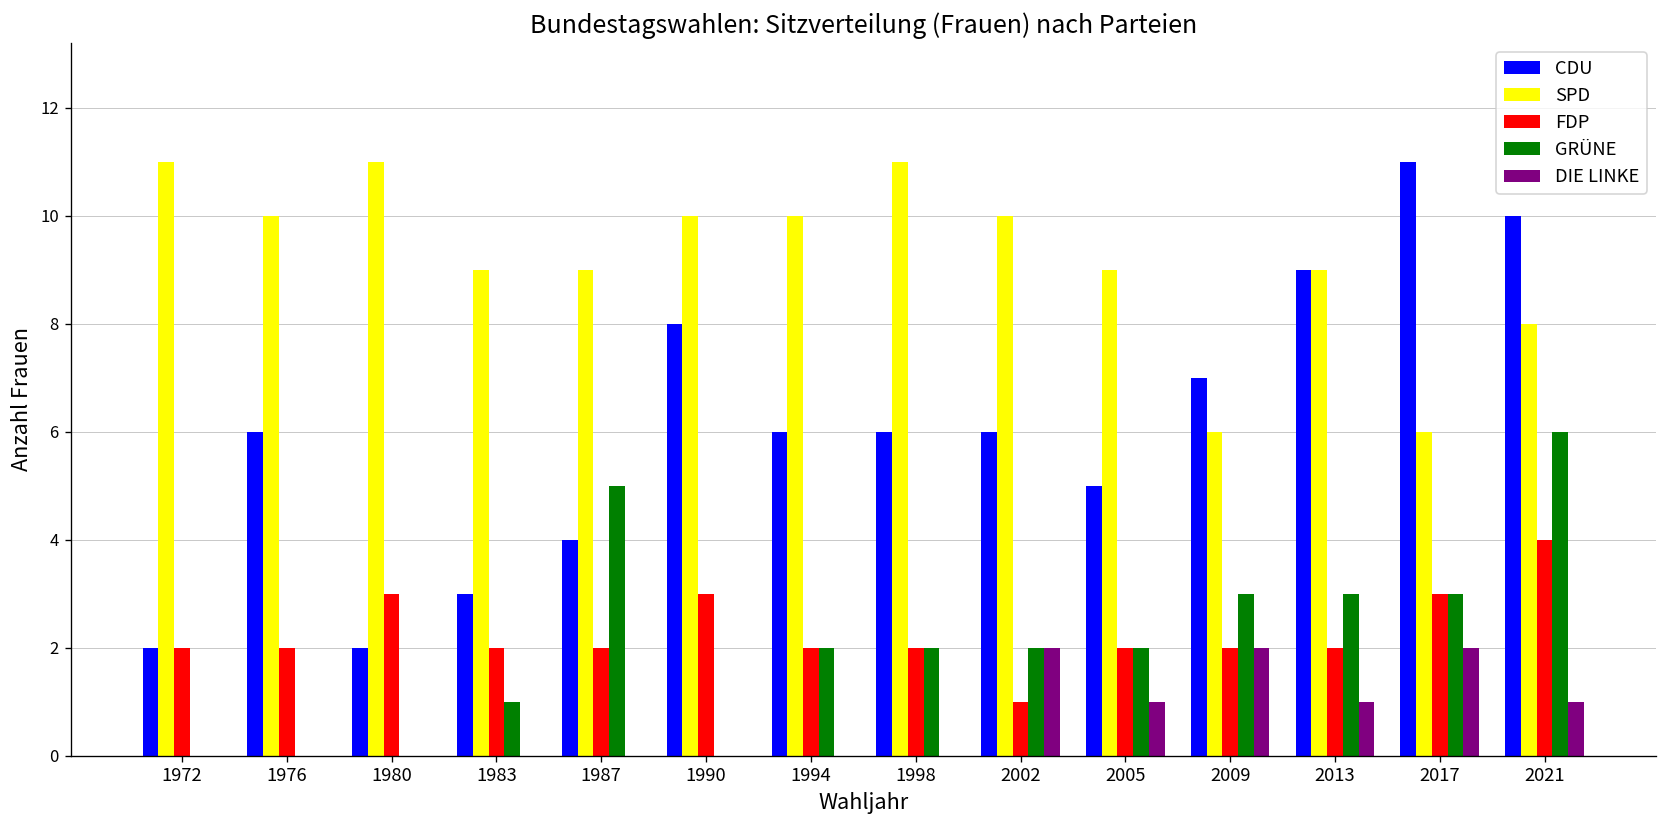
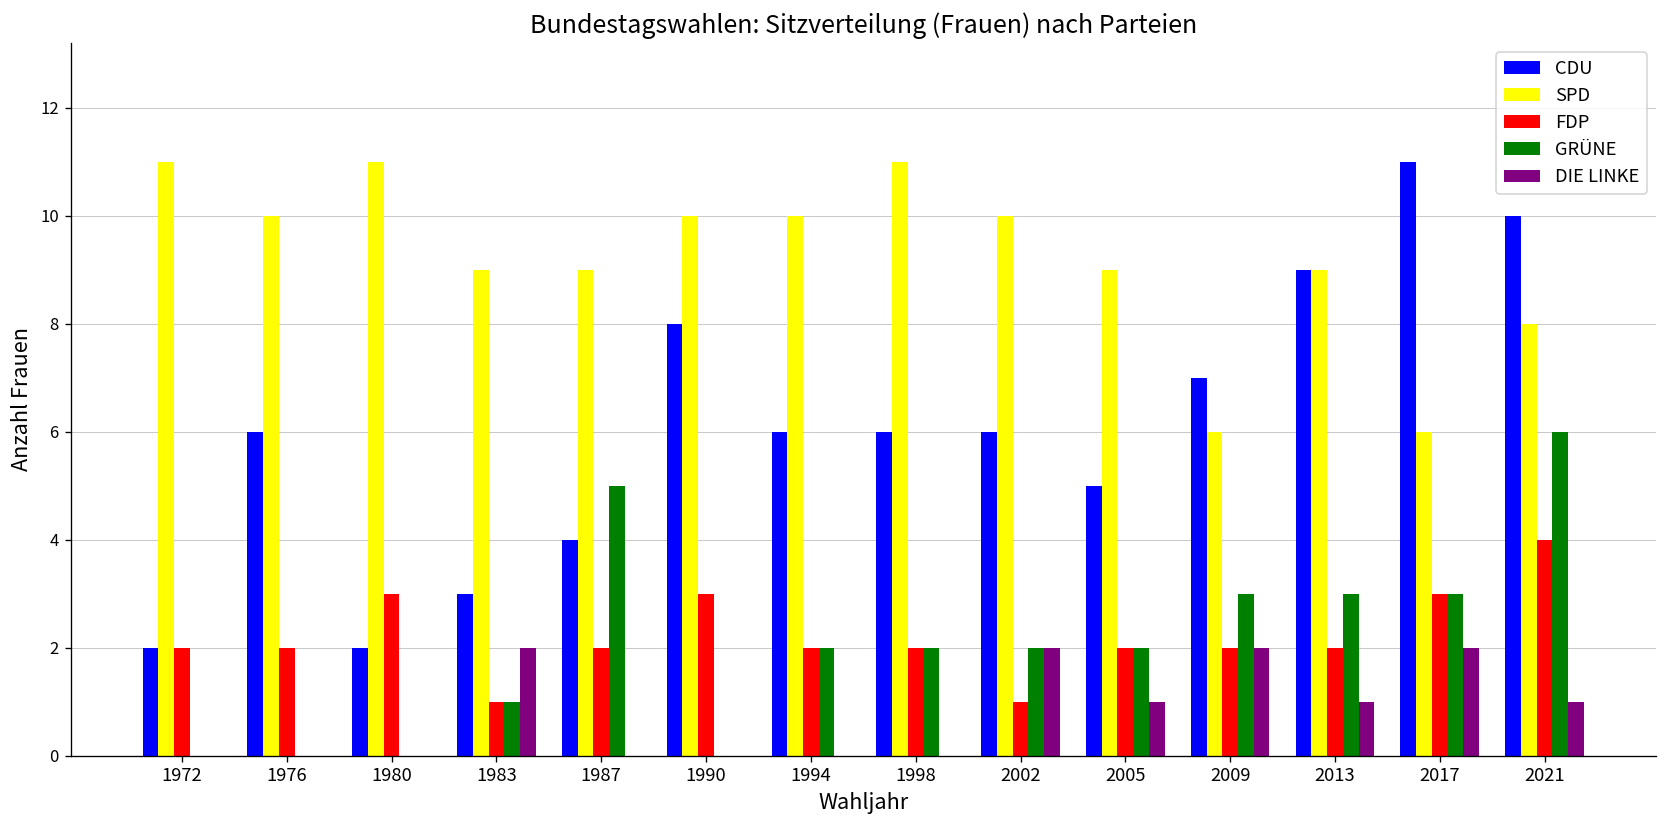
FDP, 1983: 2 -> 1
DIE LINKE, 1983: 0 -> 2
